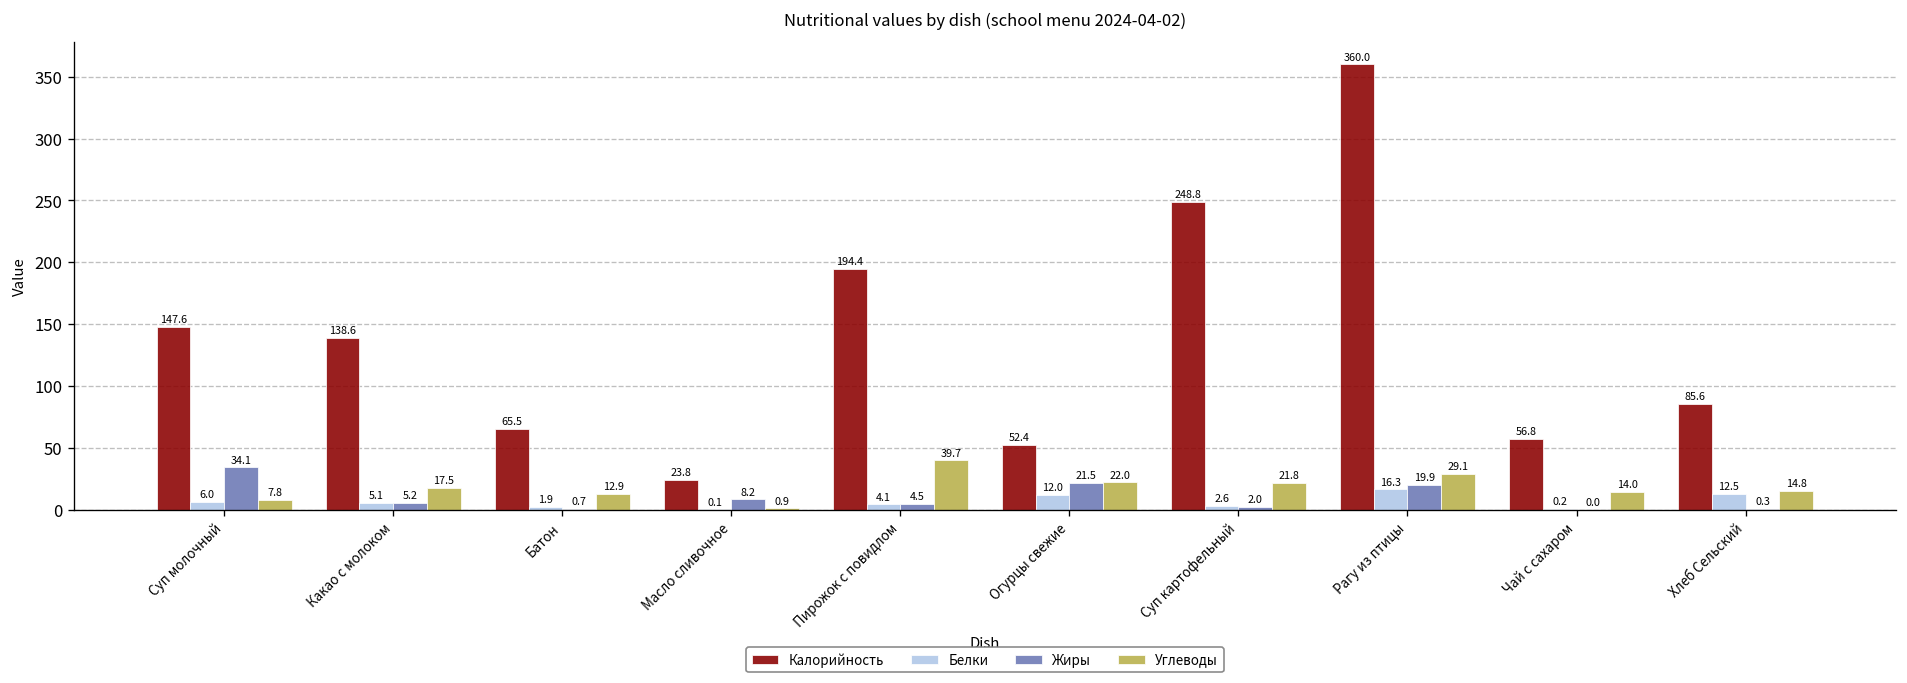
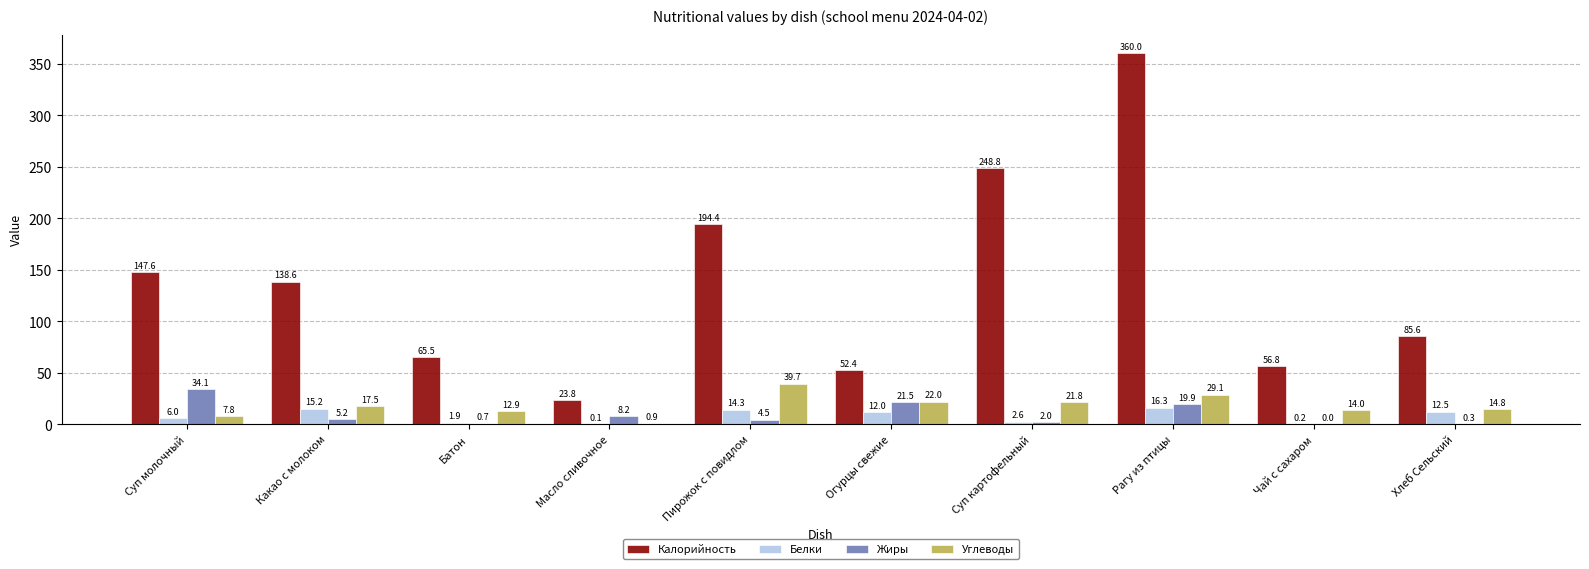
Белки, Какао с молоком: 5.1 -> 15.2
Белки, Пирожок с повидлом: 4.1 -> 14.3
